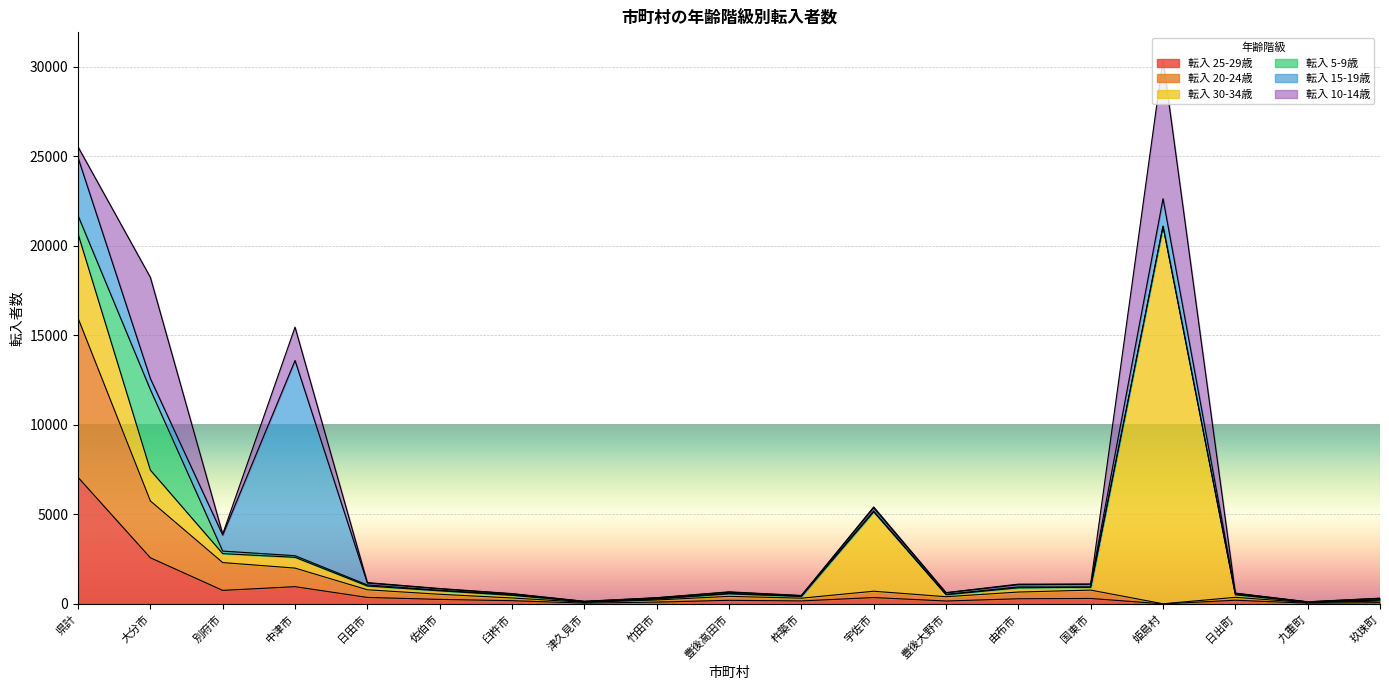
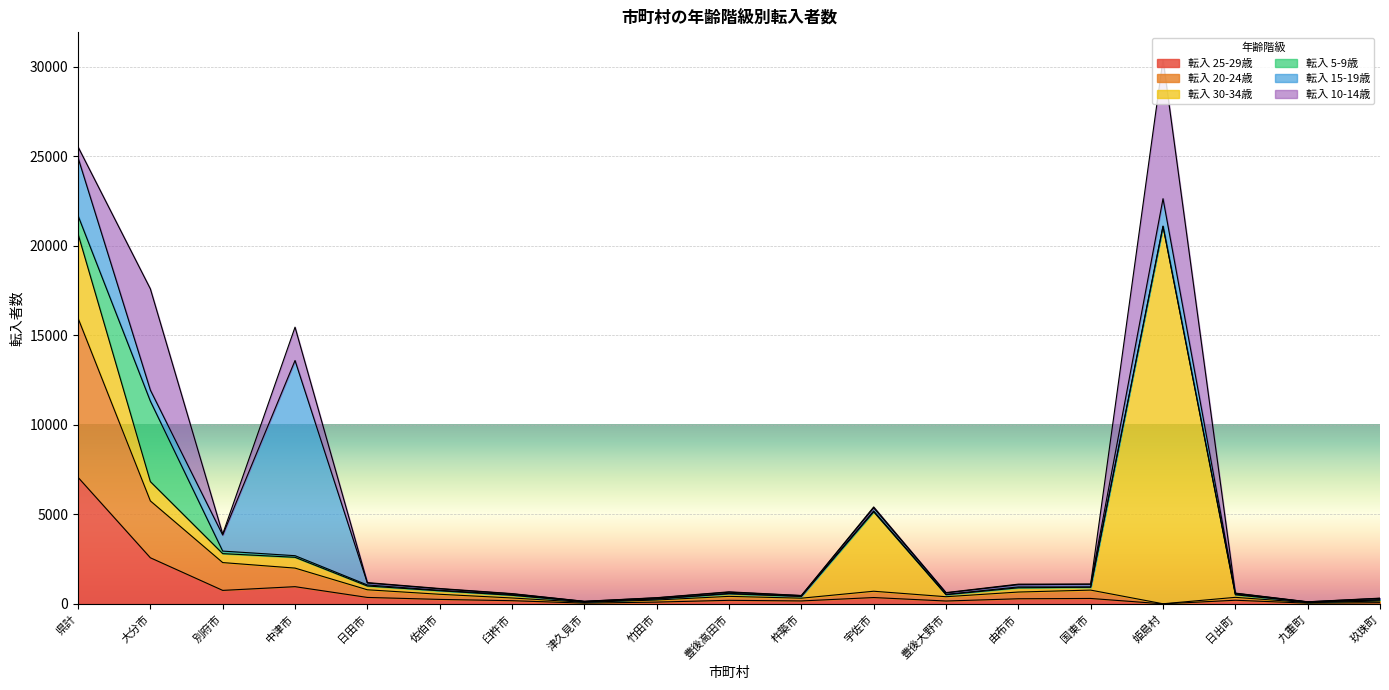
転入 30-34歳, 大分市: 1700 -> 1100
